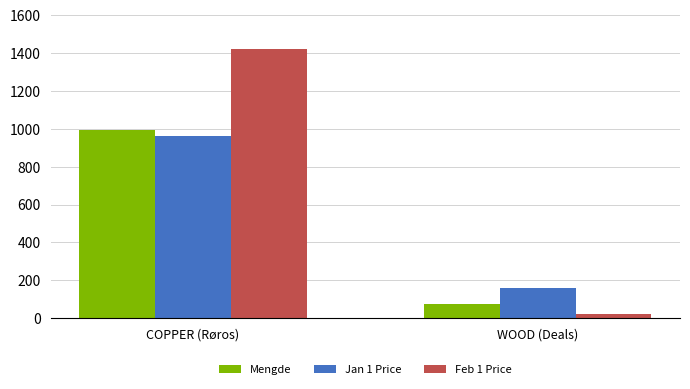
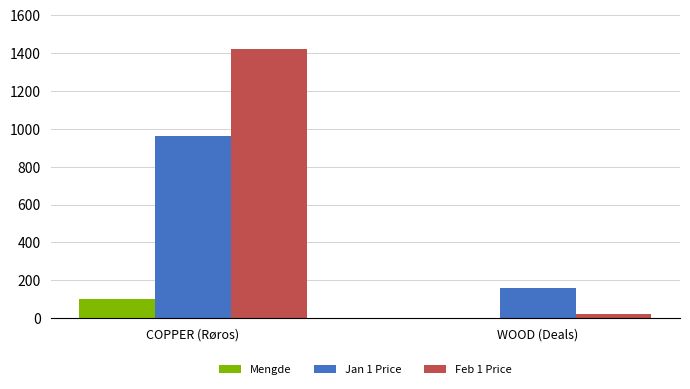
Mengde, COPPER (Røros): 990 -> 100
Mengde, WOOD (Deals): 70 -> 0
